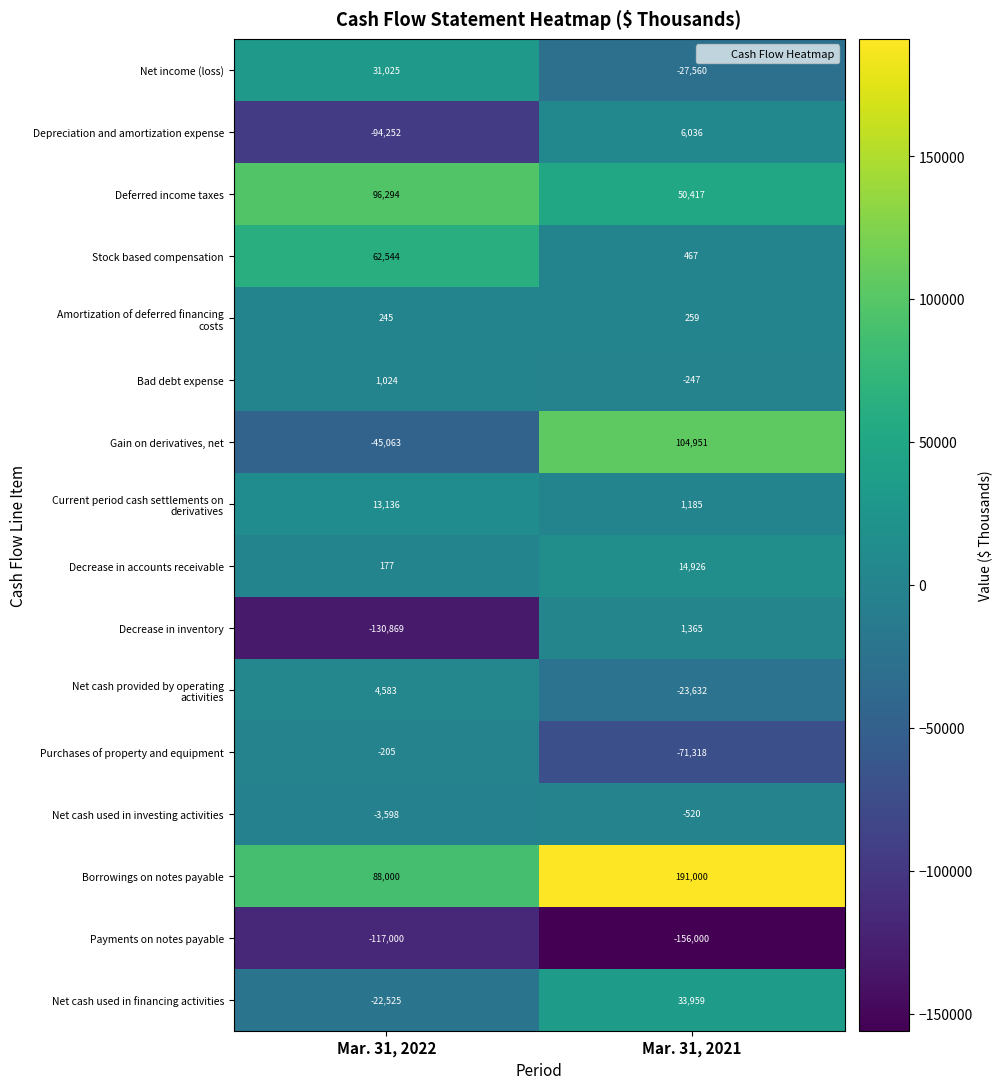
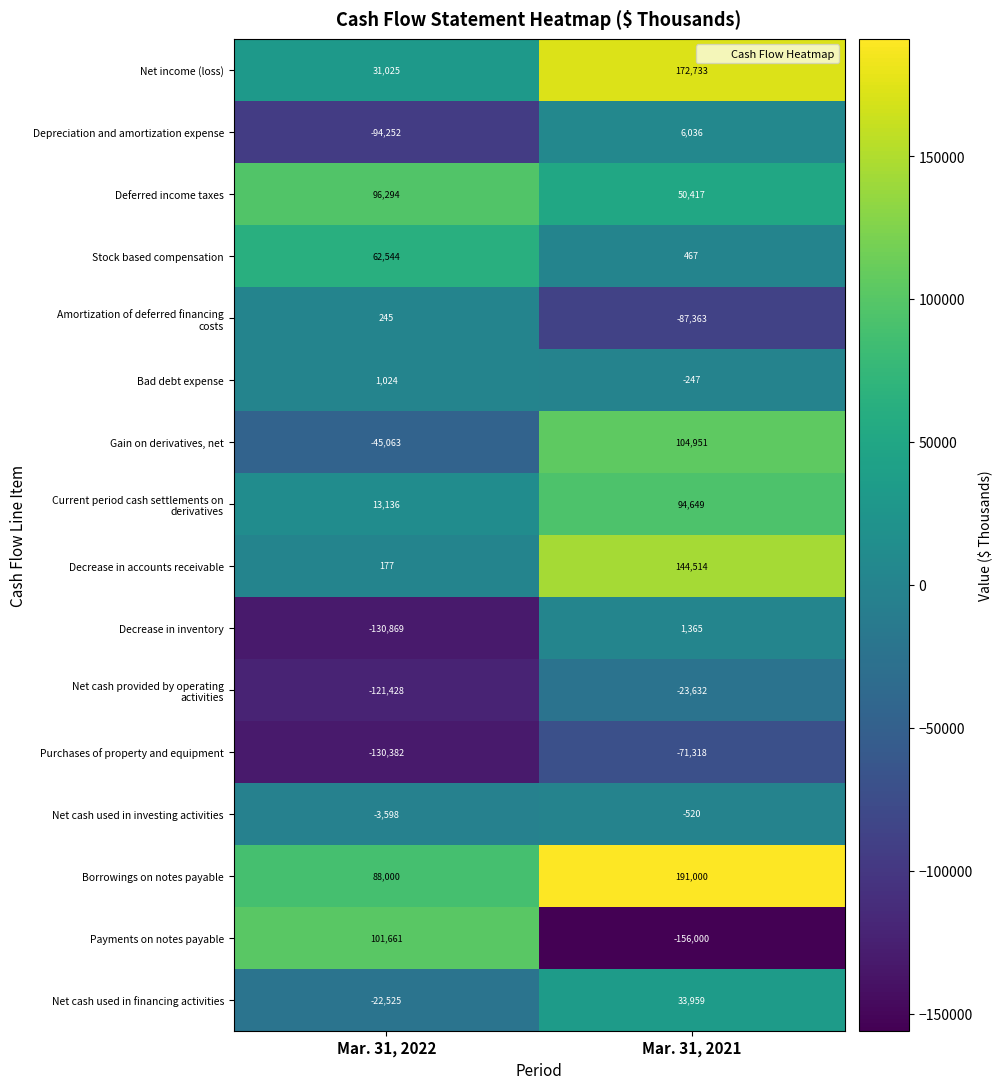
Net income (loss), Mar. 31, 2021: -27,560 -> 172,733
Amortization of deferred financing costs, Mar. 31, 2021: 259 -> -87,363
Current period cash settlements on derivatives, Mar. 31, 2021: 1,185 -> 94,649
Decrease in accounts receivable, Mar. 31, 2021: 14,926 -> 144,514
Net cash provided by operating activities, Mar. 31, 2022: 4,583 -> -121,428
Purchases of property and equipment, Mar. 31, 2022: -205 -> -130,382
Payments on notes payable, Mar. 31, 2022: -117,000 -> 101,661
